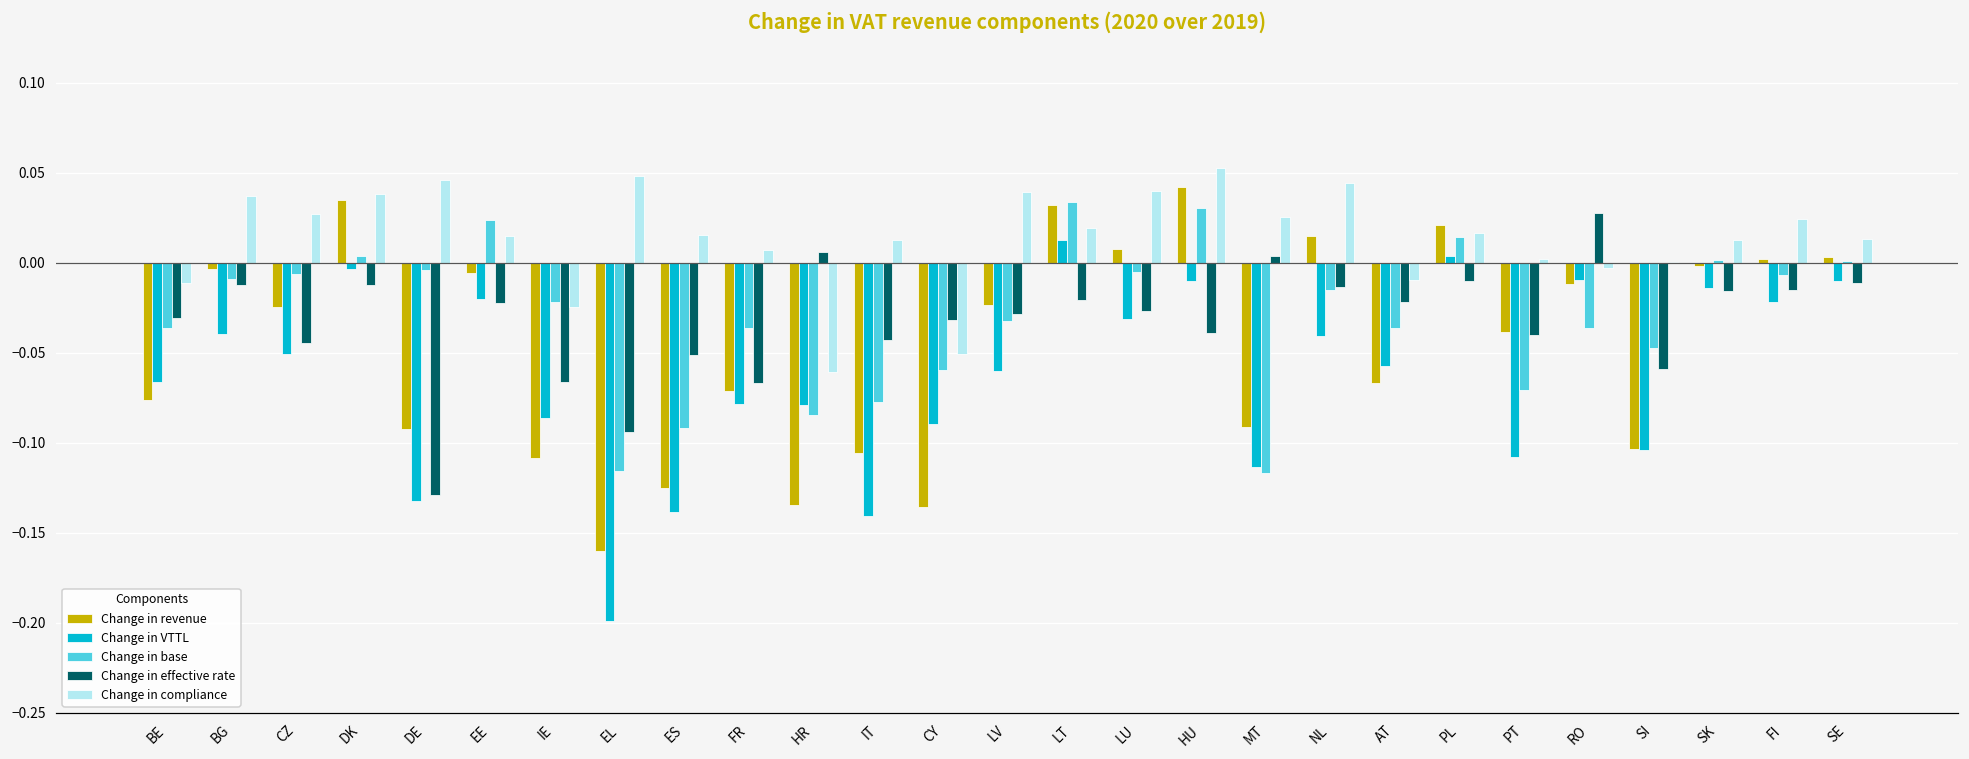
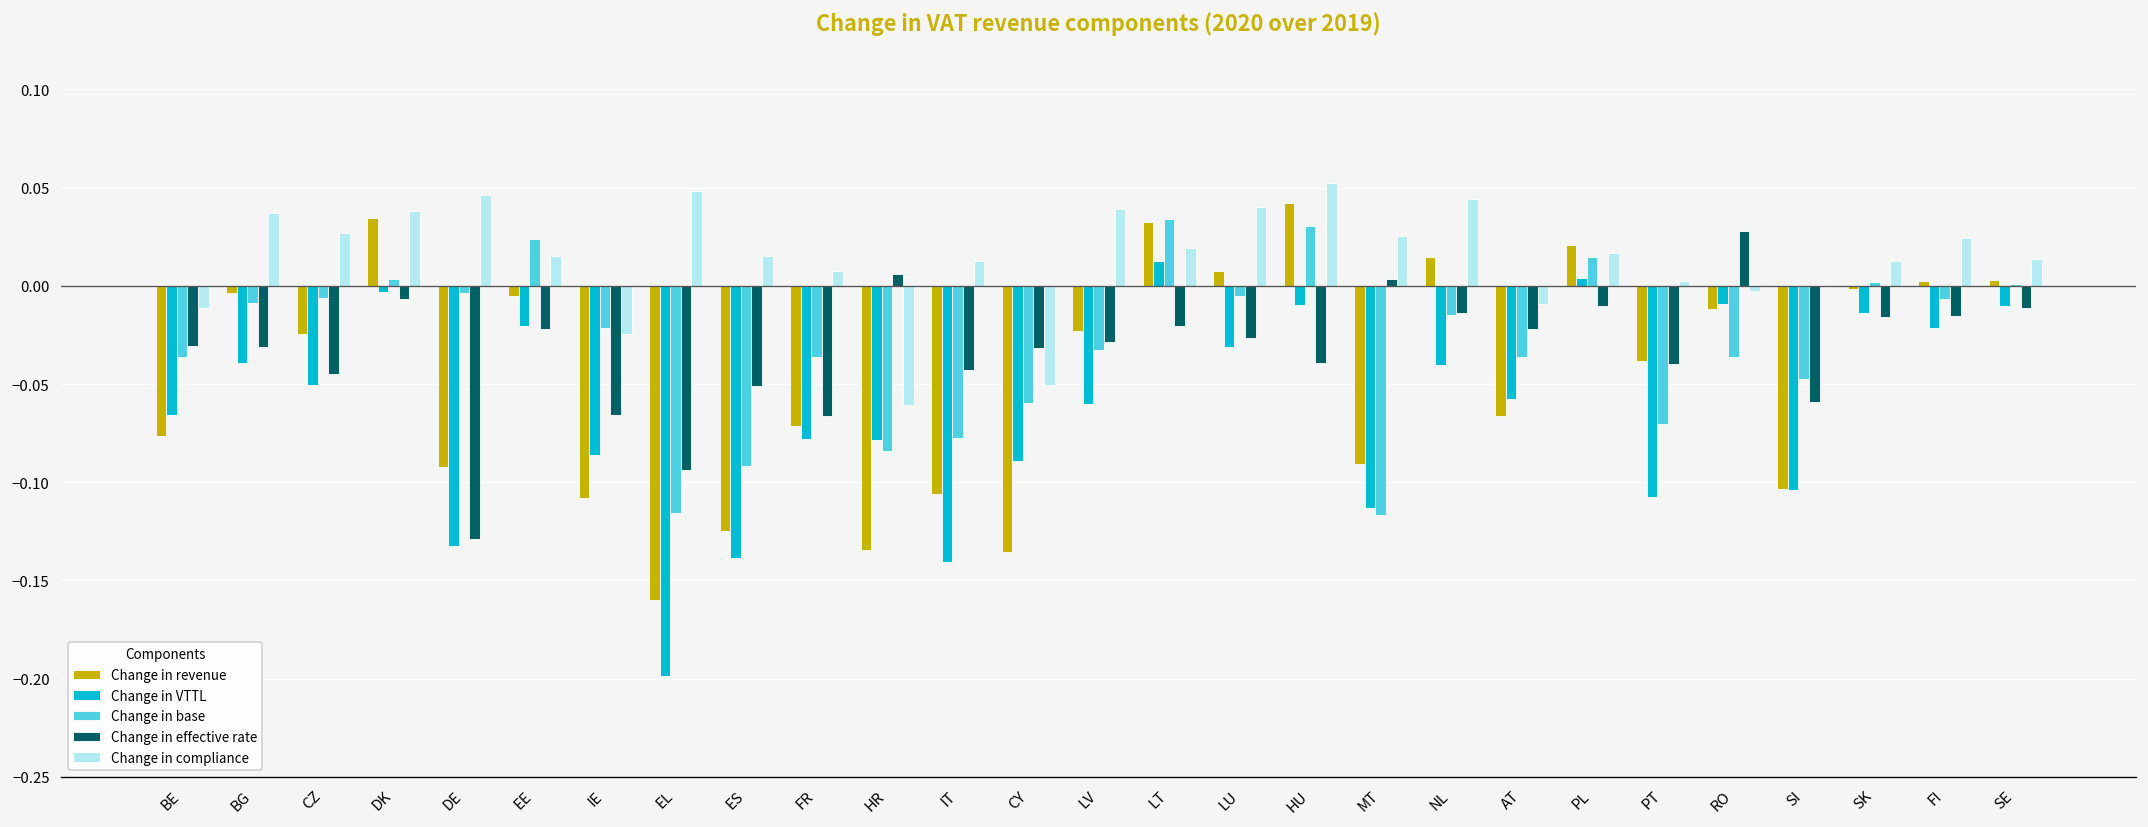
Change in effective rate, BG: -0.012 -> -0.031
Change in effective rate, DK: -0.012 -> -0.007
